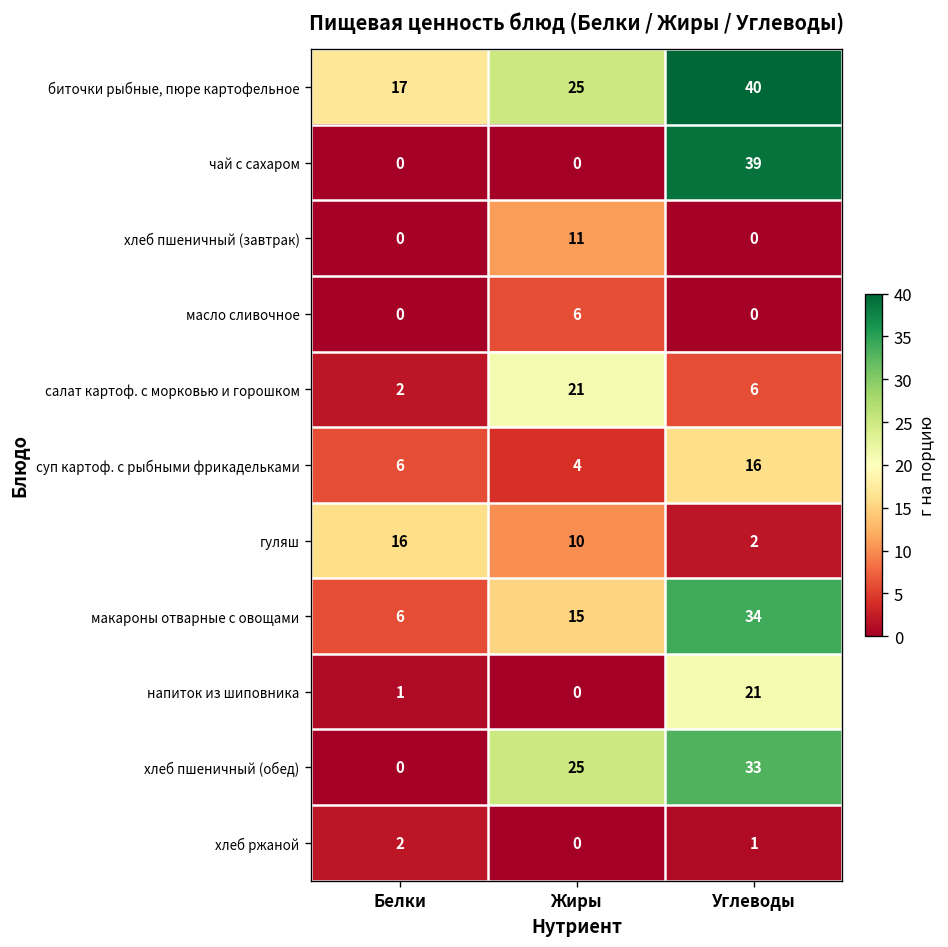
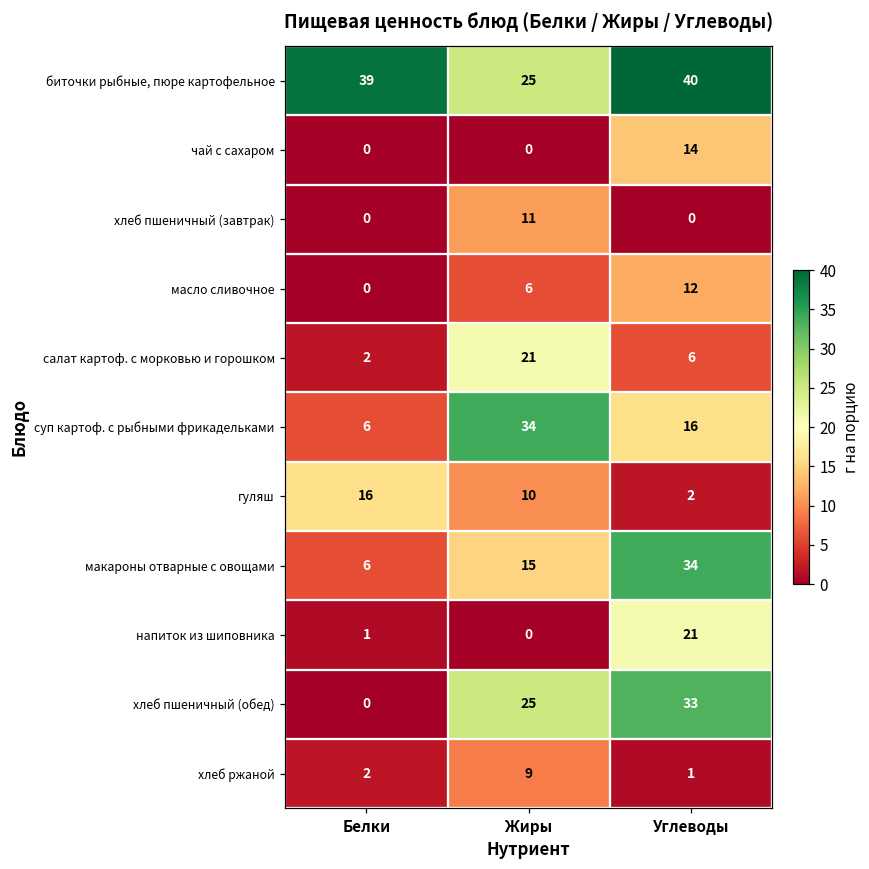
биточки рыбные, пюре картофельное, Белки: 17 -> 39
чай с сахаром, Углеводы: 39 -> 14
масло сливочное, Углеводы: 0 -> 12
суп картоф. с рыбными фрикадельками, Жиры: 4 -> 34
хлеб ржаной, Жиры: 0 -> 9
